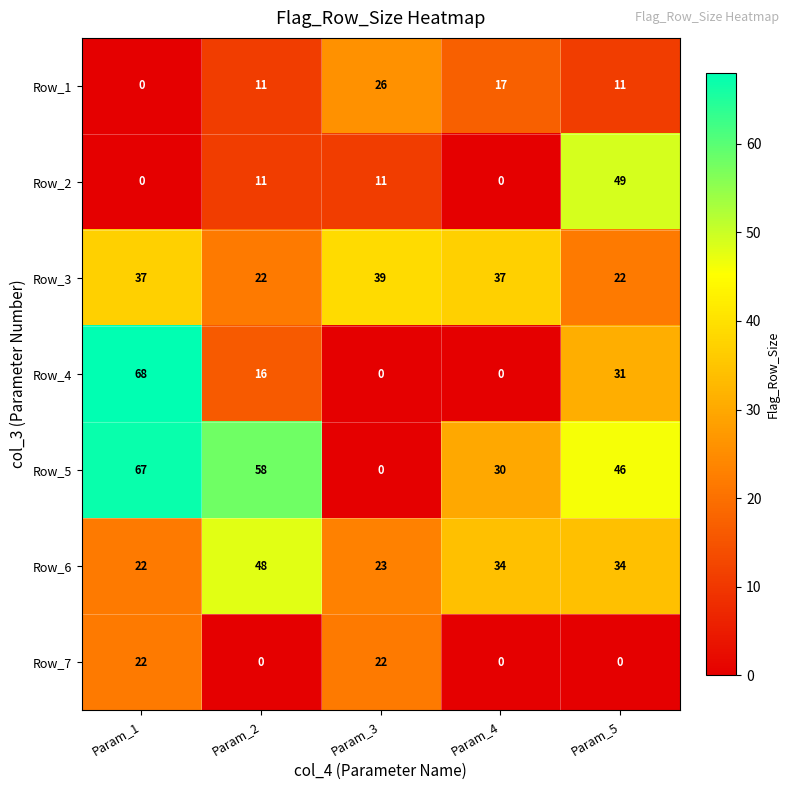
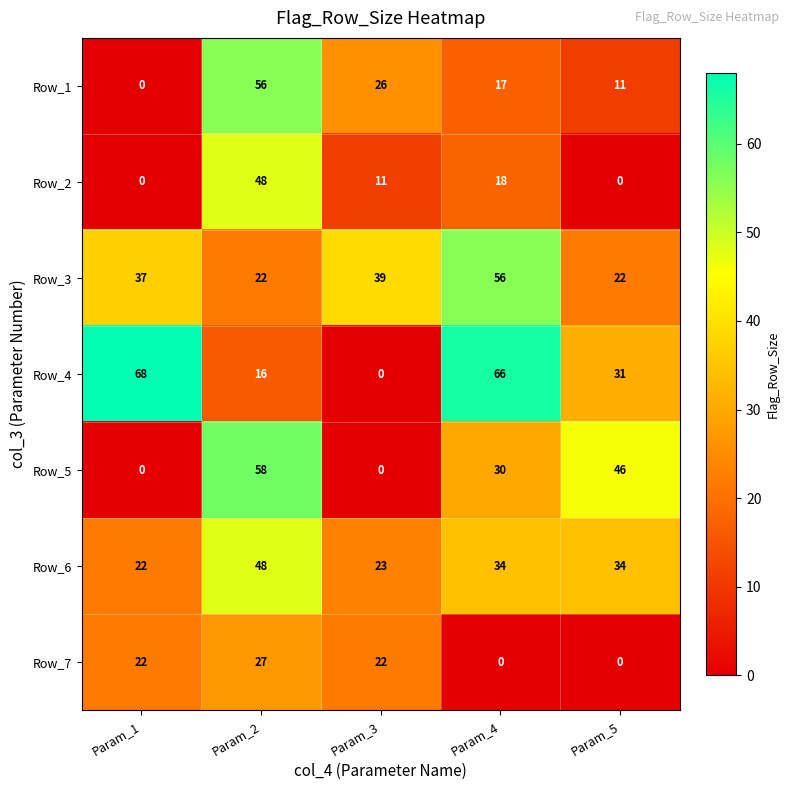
Row_1, Param_2: 11 -> 56
Row_2, Param_2: 11 -> 48
Row_2, Param_4: 0 -> 18
Row_2, Param_5: 49 -> 0
Row_3, Param_4: 37 -> 56
Row_4, Param_4: 0 -> 66
Row_5, Param_1: 67 -> 0
Row_7, Param_2: 0 -> 27
